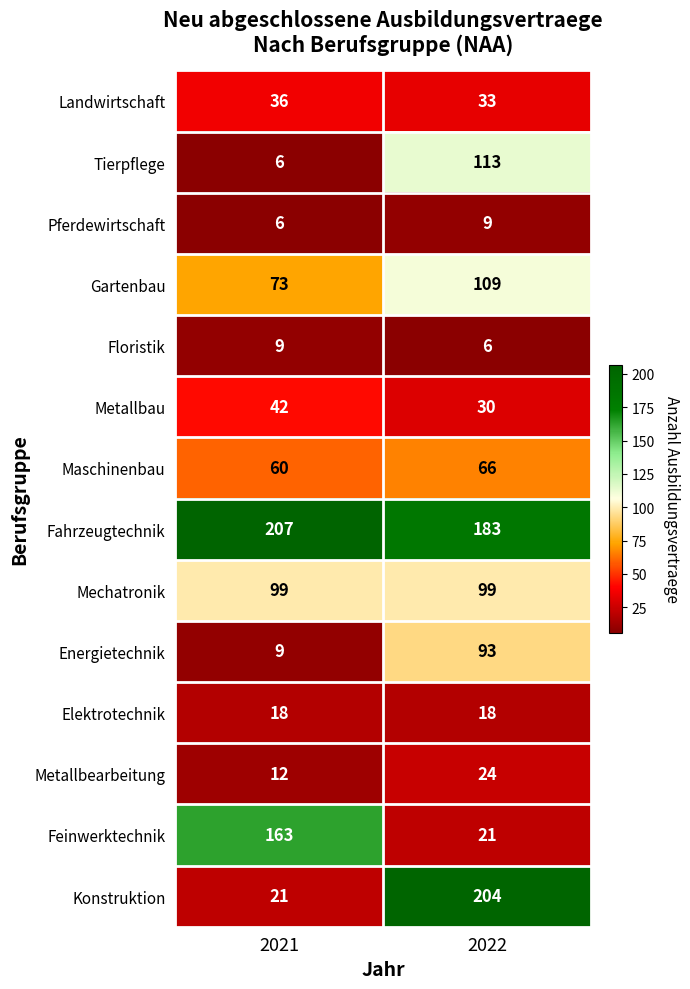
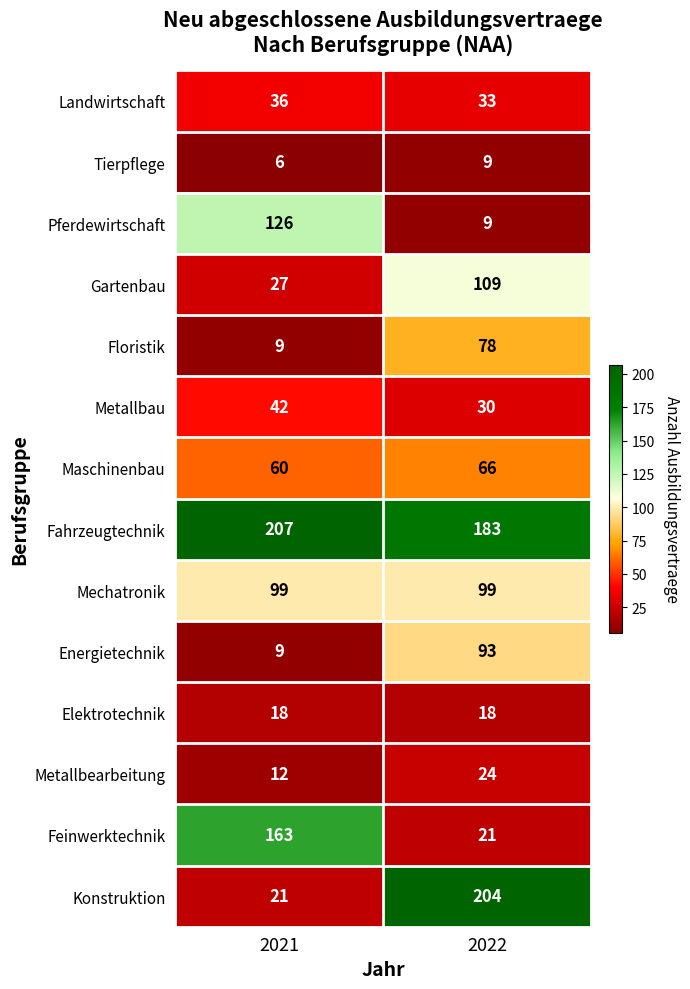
Tierpflege, 2022: 113 -> 9
Pferdewirtschaft, 2021: 6 -> 126
Gartenbau, 2021: 73 -> 27
Floristik, 2022: 6 -> 78
